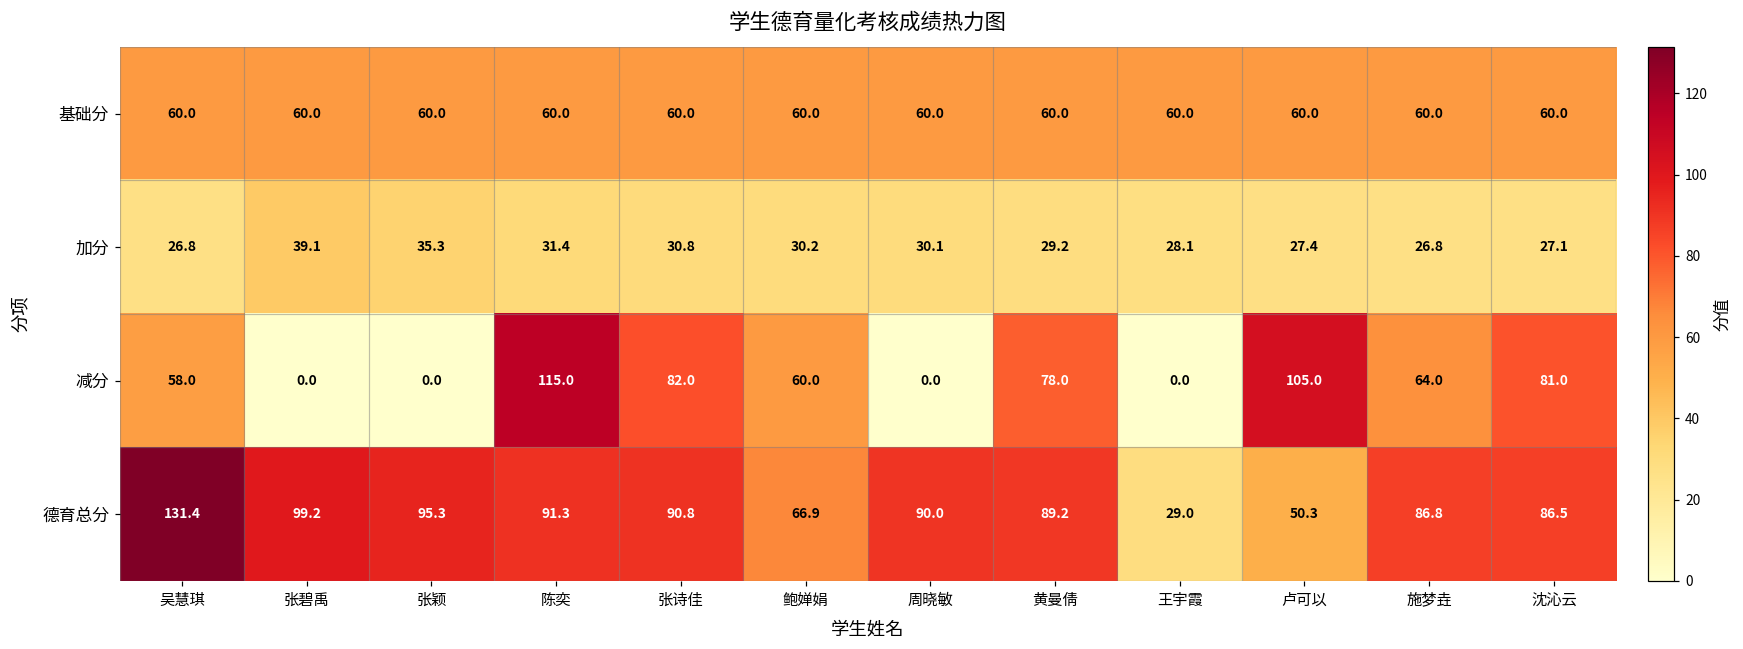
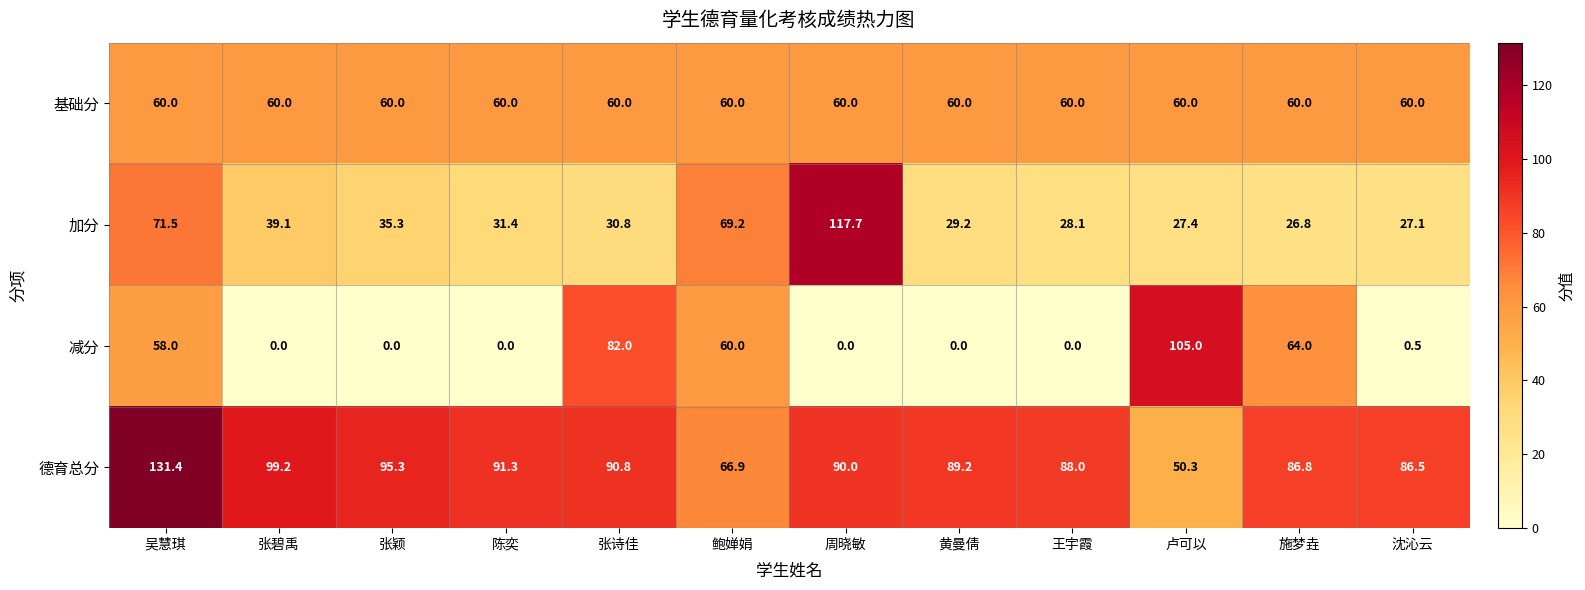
加分, 吴慧琪: 26.8 -> 71.5
加分, 鲍婵娟: 30.2 -> 69.2
加分, 周晓敏: 30.1 -> 117.7
减分, 陈奕: 115.0 -> 0.0
减分, 黄曼倩: 78.0 -> 0.0
减分, 沈沁云: 81.0 -> 0.5
德育总分, 王宇霞: 29.0 -> 88.0
